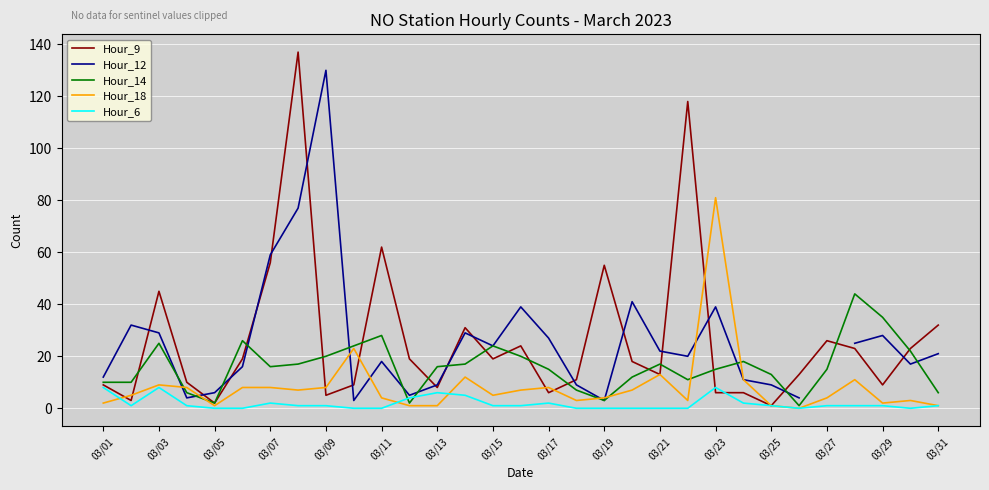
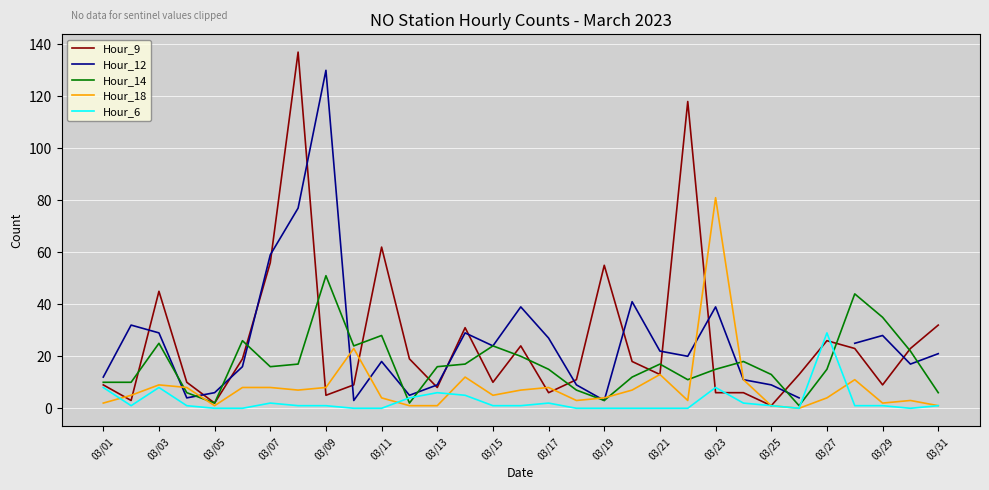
Hour_14, 03/09: 20 -> 51
Hour_9, 03/15: 19 -> 10
Hour_6, 03/27: 1 -> 29
